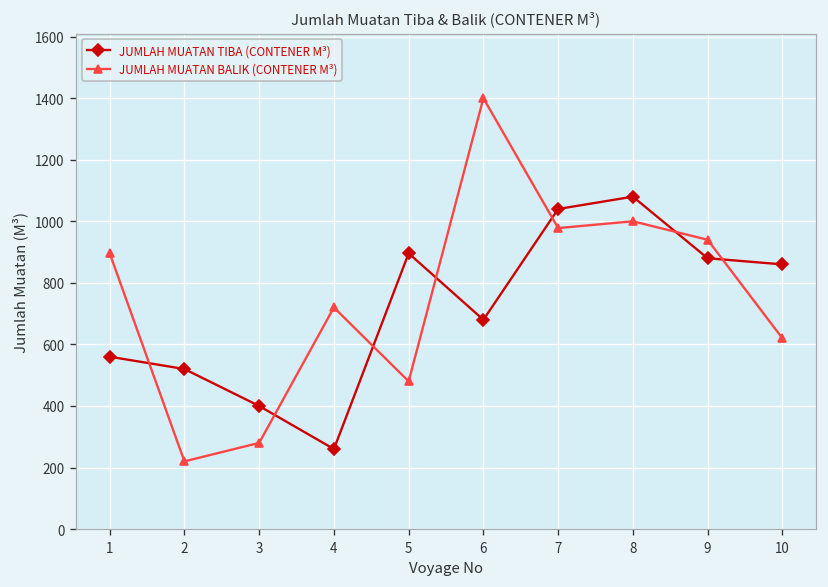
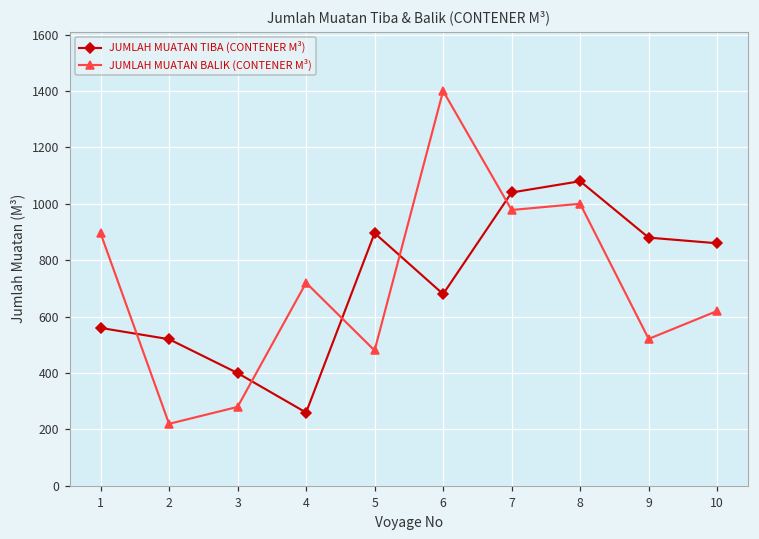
JUMLAH MUATAN BALIK (CONTENER M³), 9: 940 -> 520
